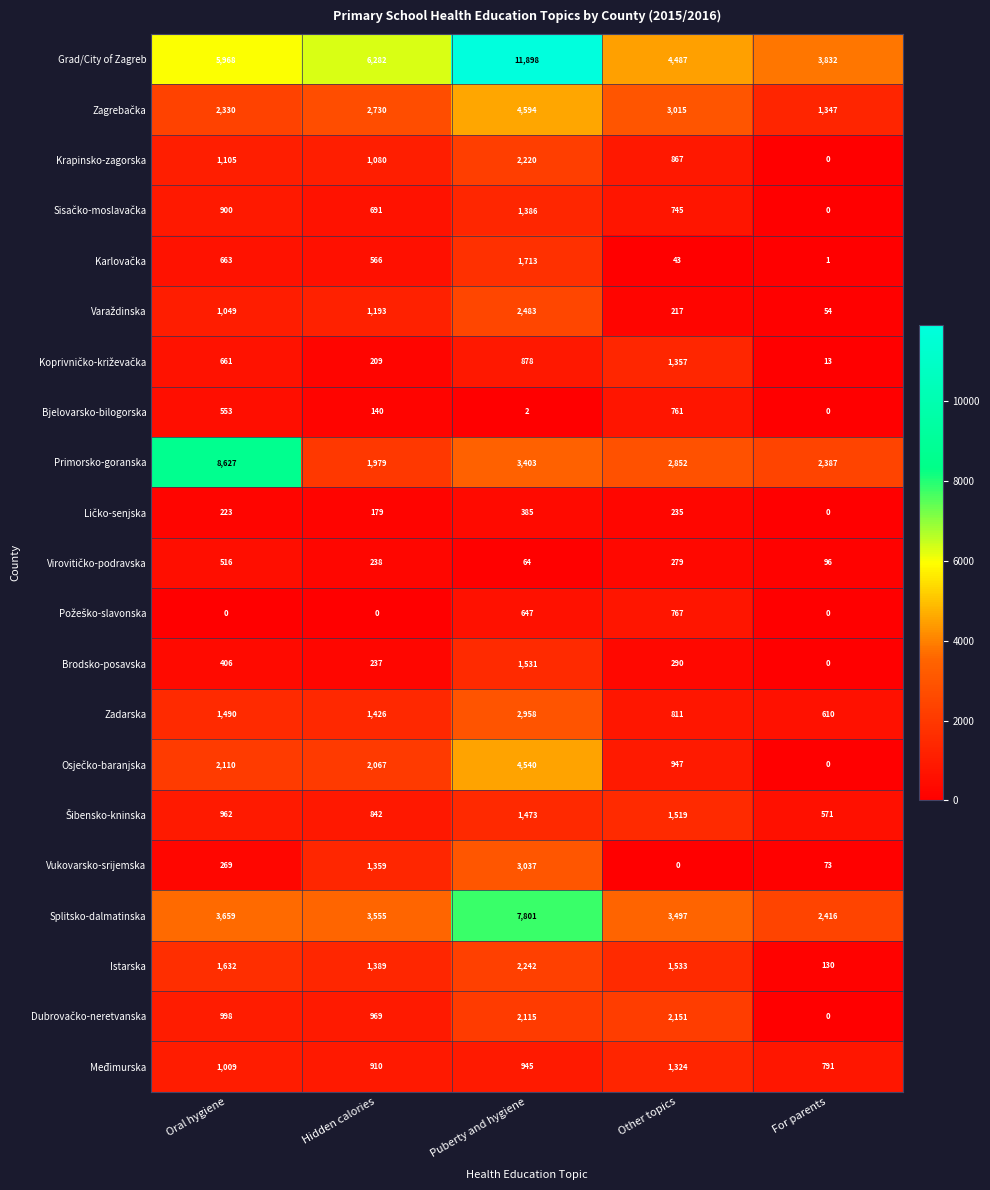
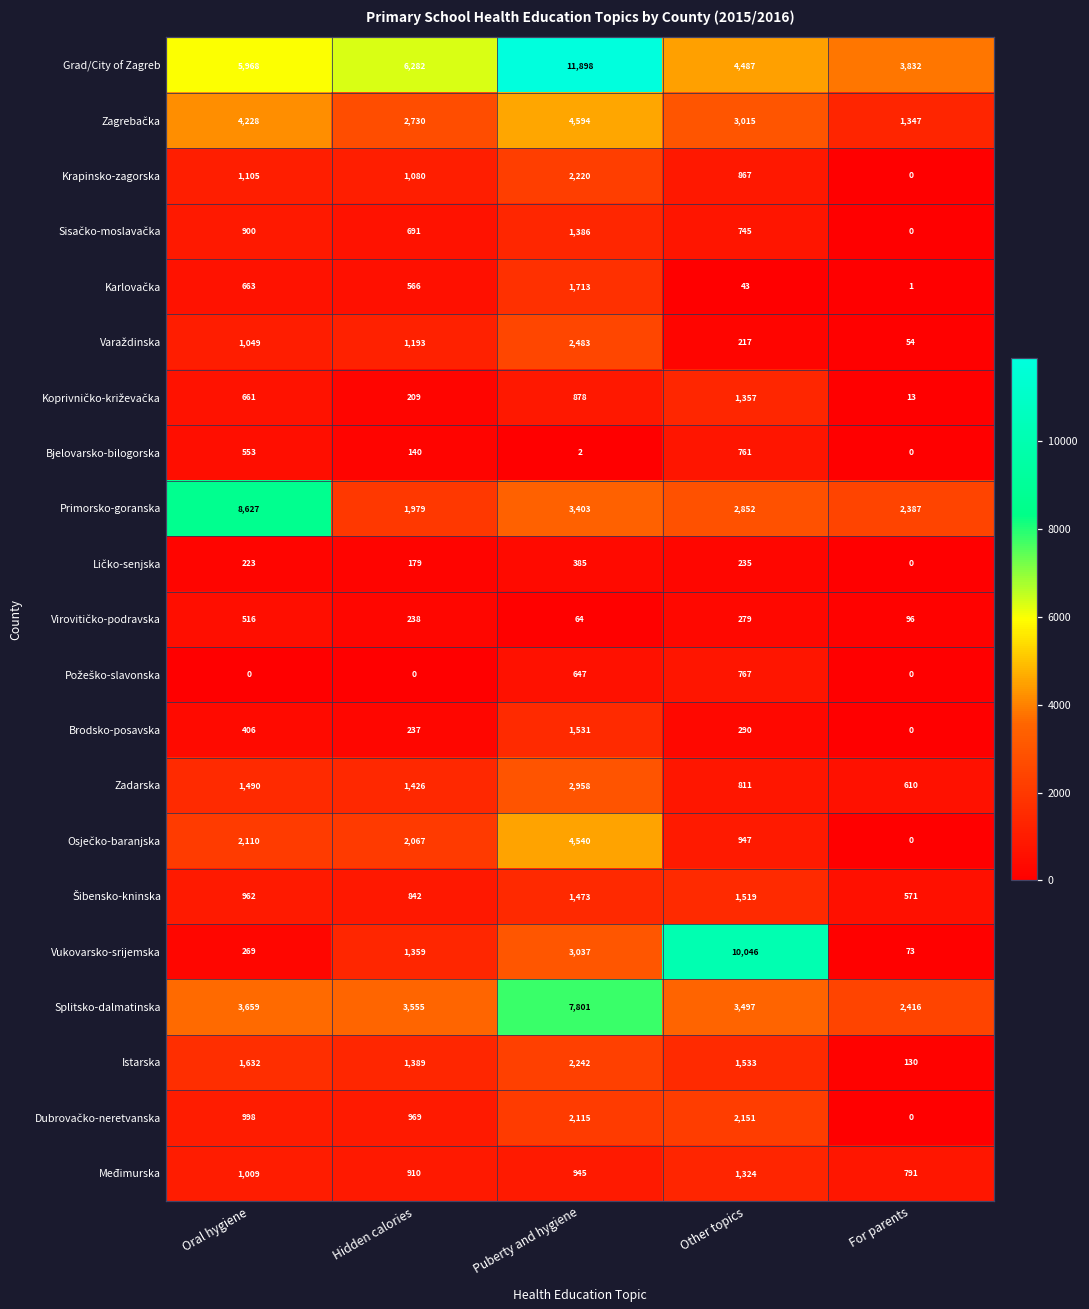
Zagrebačka, Oral hygiene: 2,330 -> 4,228
Vukovarsko-srijemska, Other topics: 0 -> 10,046
